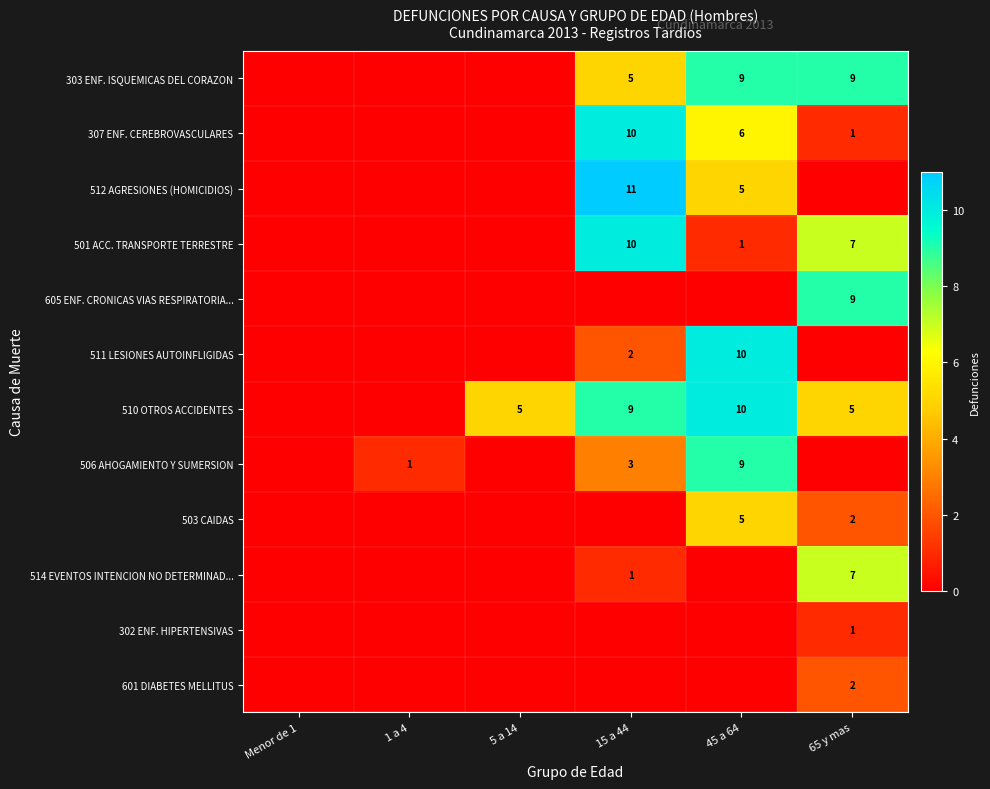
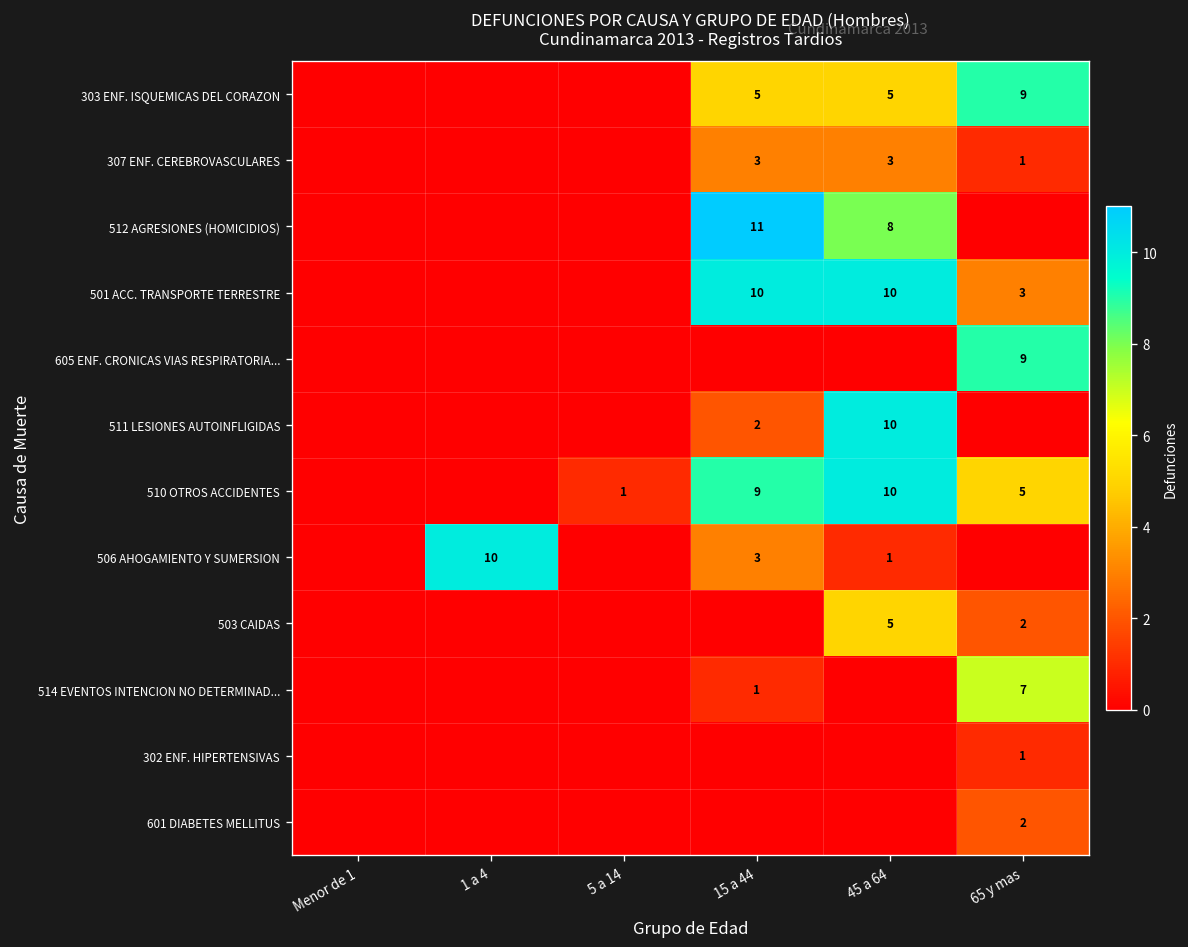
303 ENF. ISQUEMICAS DEL CORAZON, 45 a 64: 9 -> 5
307 ENF. CEREBROVASCULARES, 15 a 44: 10 -> 3
307 ENF. CEREBROVASCULARES, 45 a 64: 6 -> 3
512 AGRESIONES (HOMICIDIOS), 45 a 64: 5 -> 8
501 ACC. TRANSPORTE TERRESTRE, 45 a 64: 1 -> 10
501 ACC. TRANSPORTE TERRESTRE, 65 y mas: 7 -> 3
510 OTROS ACCIDENTES, 5 a 14: 5 -> 1
506 AHOGAMIENTO Y SUMERSION, 1 a 4: 1 -> 10
506 AHOGAMIENTO Y SUMERSION, 45 a 64: 9 -> 1
